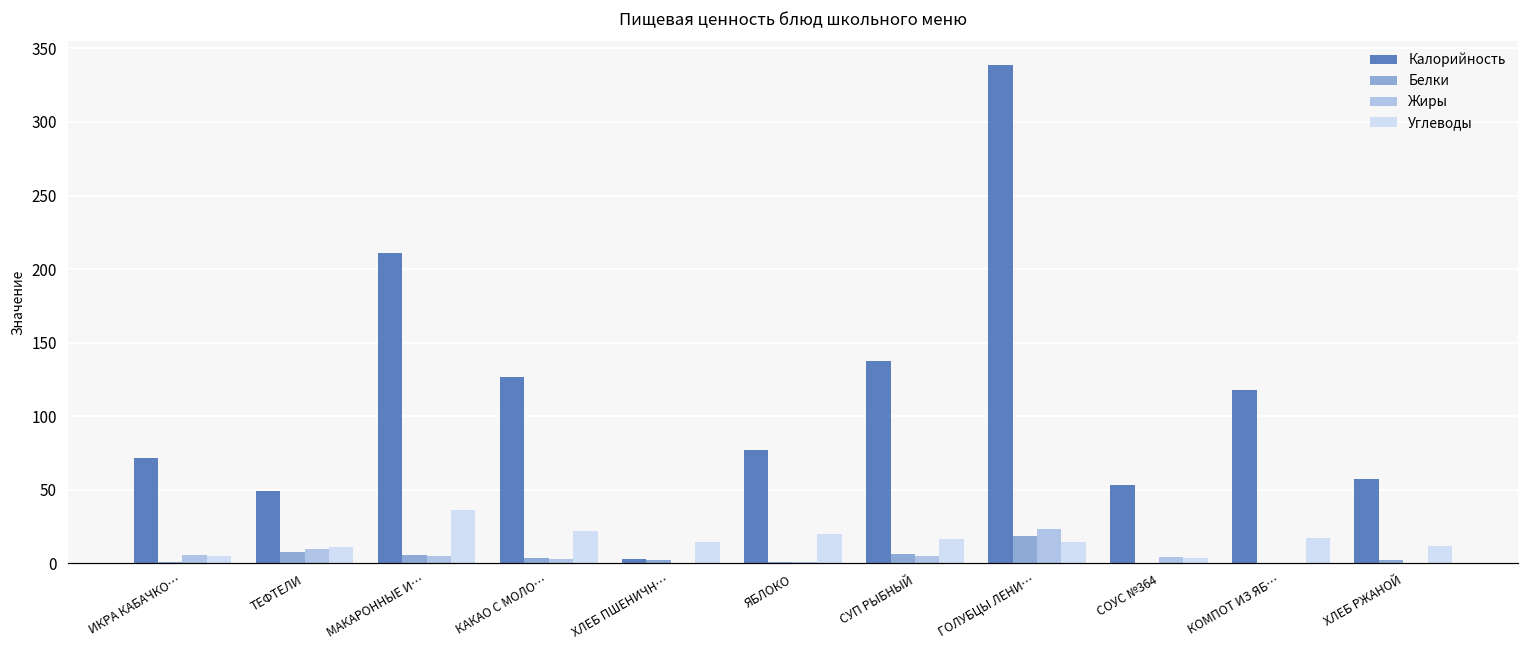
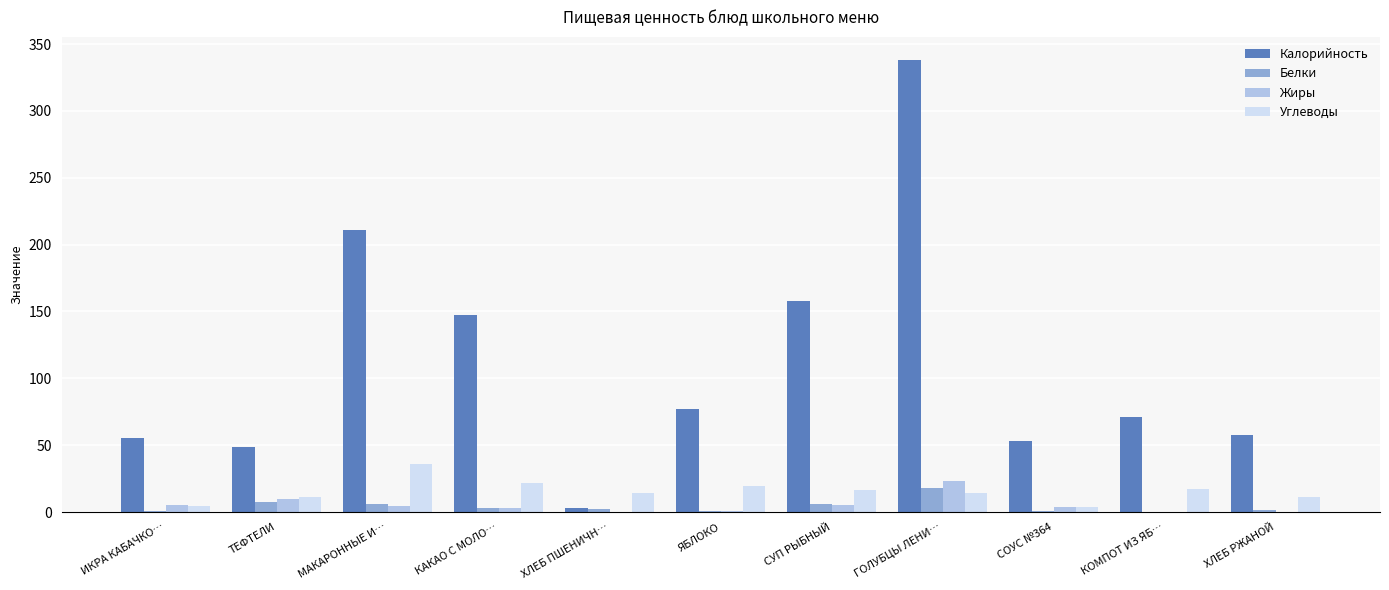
Калорийность, ИКРА КАБАЧКО…: 71 -> 55
Калорийность, КАКАО С МОЛО…: 127 -> 148
Калорийность, СУП РЫБНЫЙ: 137 -> 158
Калорийность, КОМПОТ ИЗ ЯБ…: 118 -> 71
